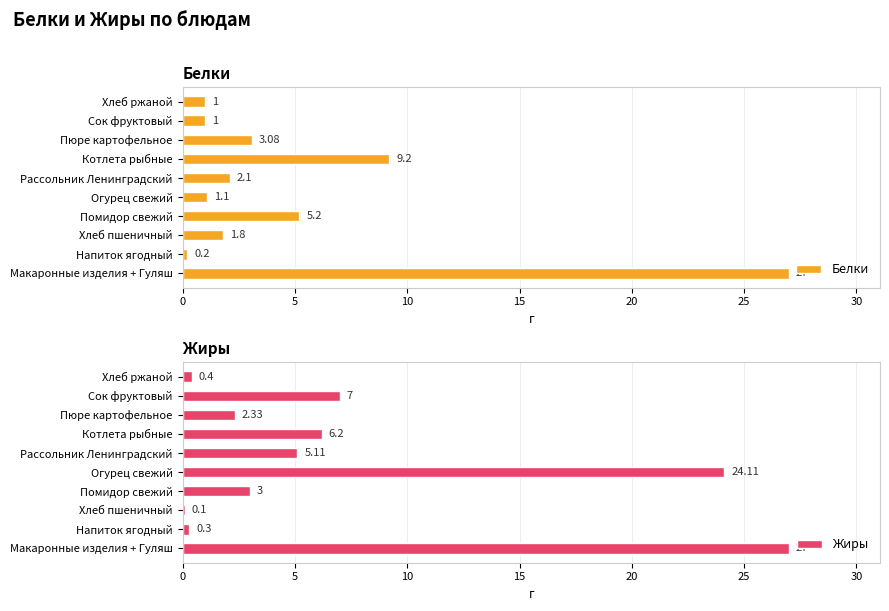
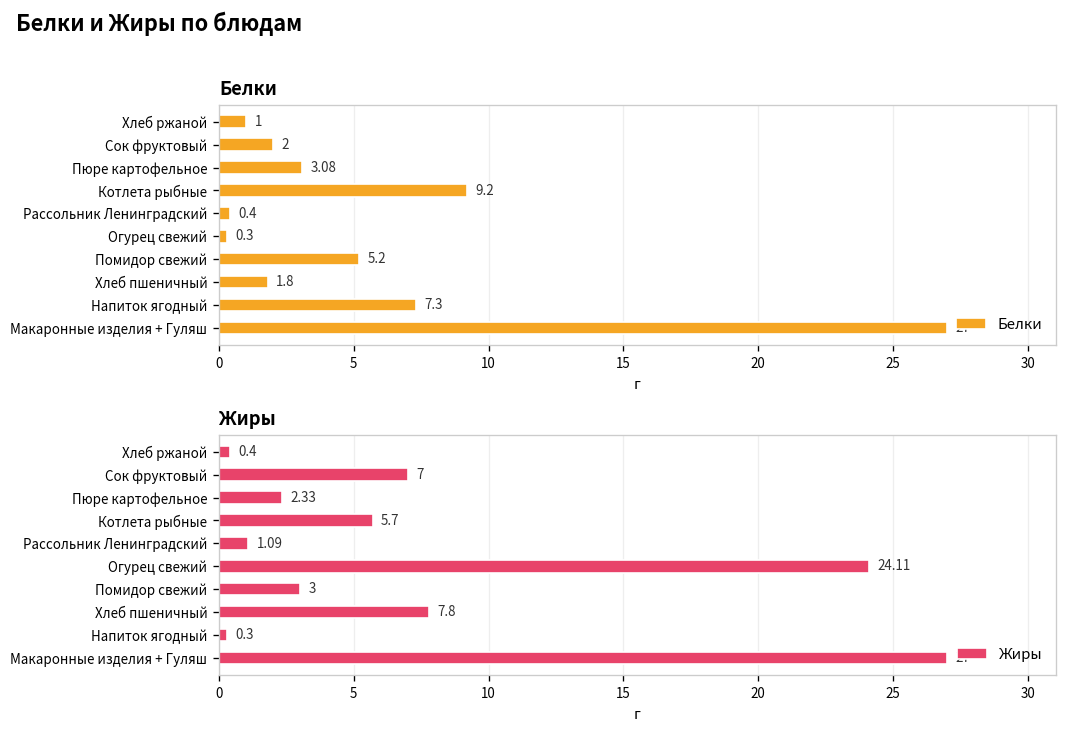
Белки, Сок фруктовый: 1 -> 2
Белки, Рассольник Ленинградский: 2.1 -> 0.4
Белки, Огурец свежий: 1.1 -> 0.3
Белки, Напиток ягодный: 0.2 -> 7.3
Жиры, Котлета рыбные: 6.2 -> 5.7
Жиры, Рассольник Ленинградский: 5.11 -> 1.09
Жиры, Хлеб пшеничный: 0.1 -> 7.8
